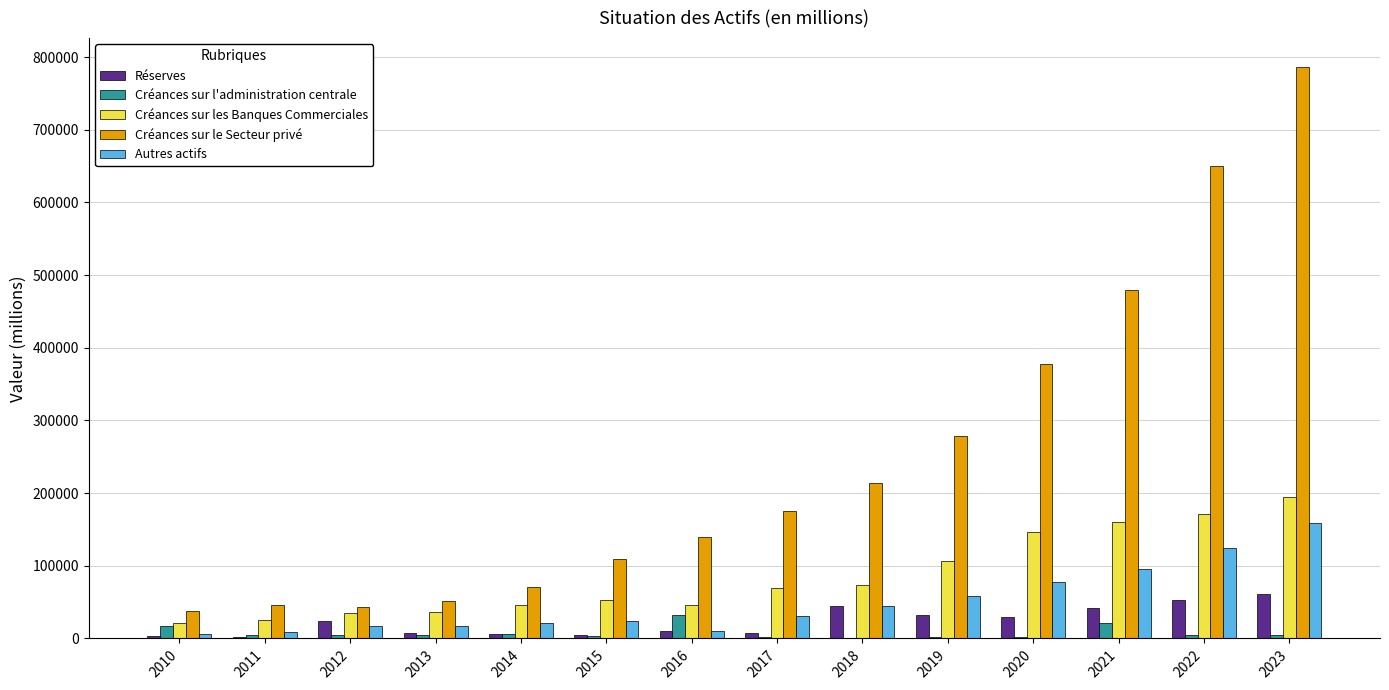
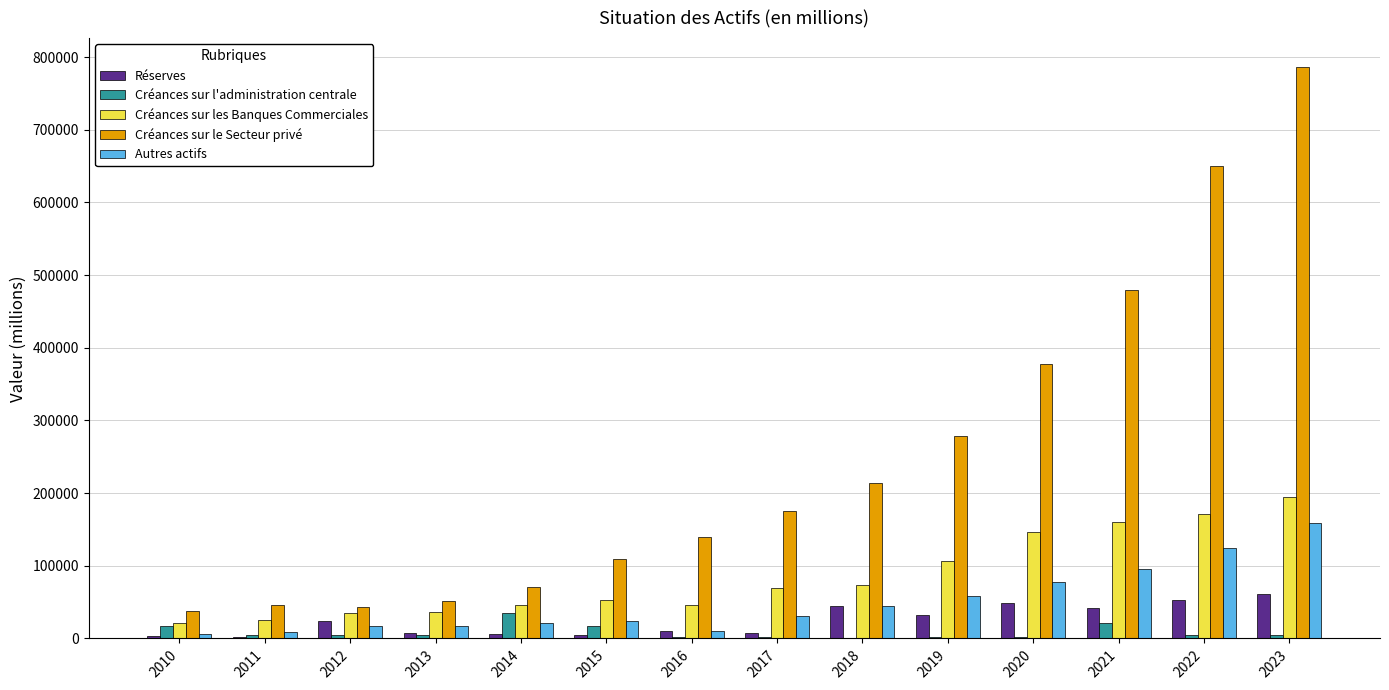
Créances sur l'administration centrale, 2014: 10000 -> 30000
Créances sur l'administration centrale, 2015: 0 -> 20000
Créances sur l'administration centrale, 2016: 30000 -> 0
Réserves, 2020: 30000 -> 50000
